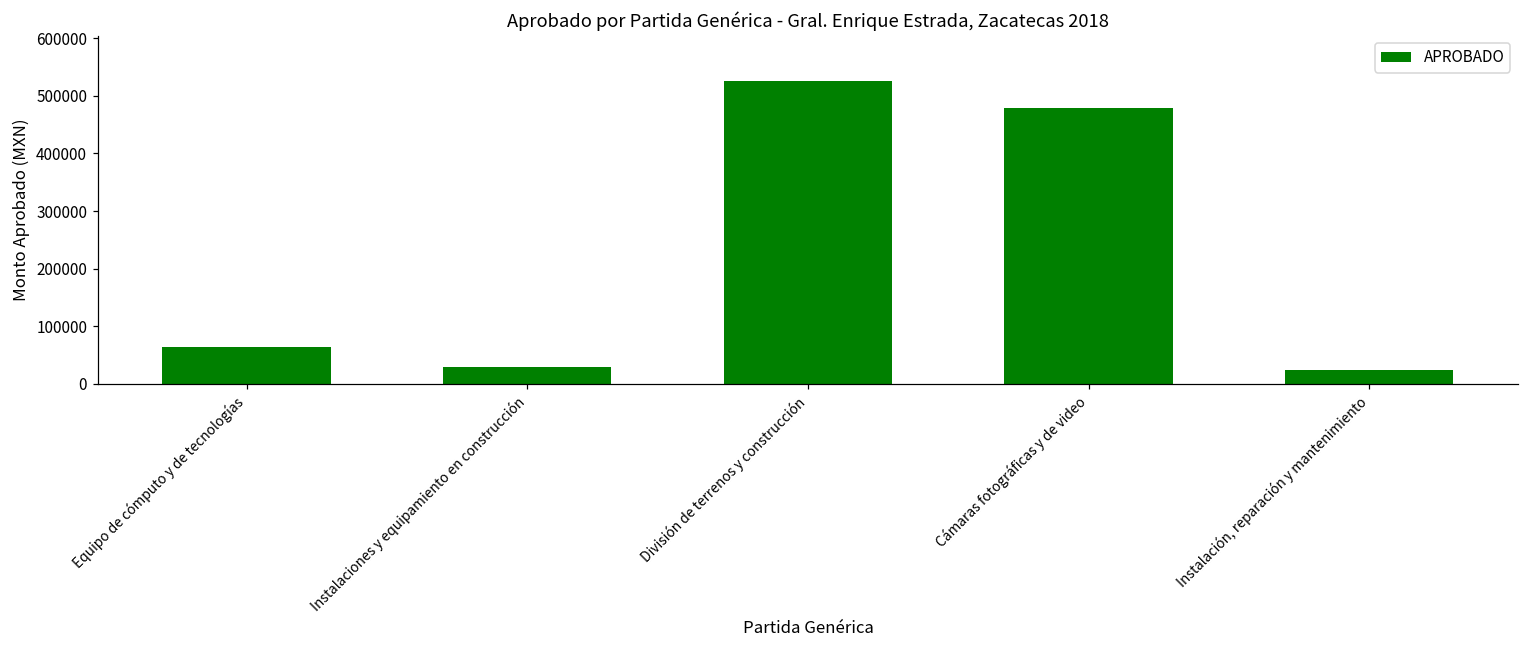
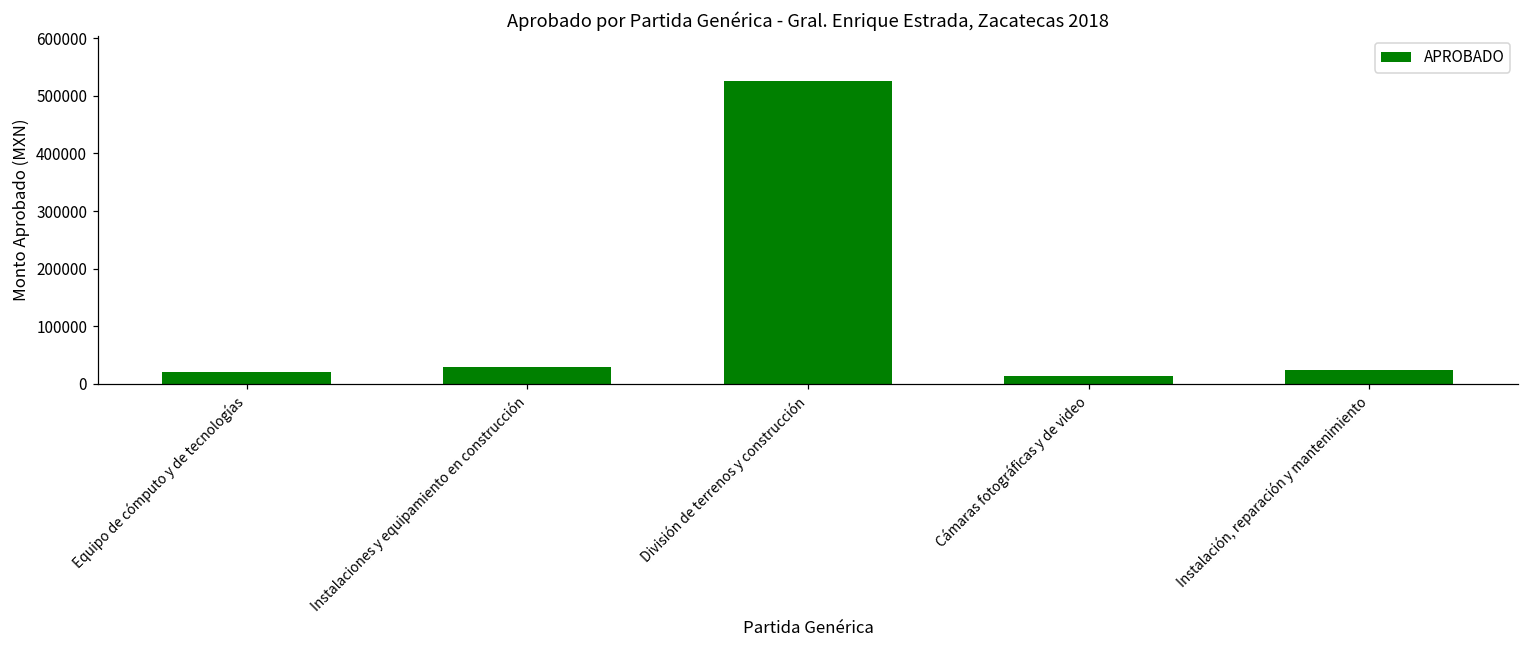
Equipo de cómputo y de tecnologías: 60000 -> 20000
Cámaras fotográficas y de video: 480000 -> 10000
